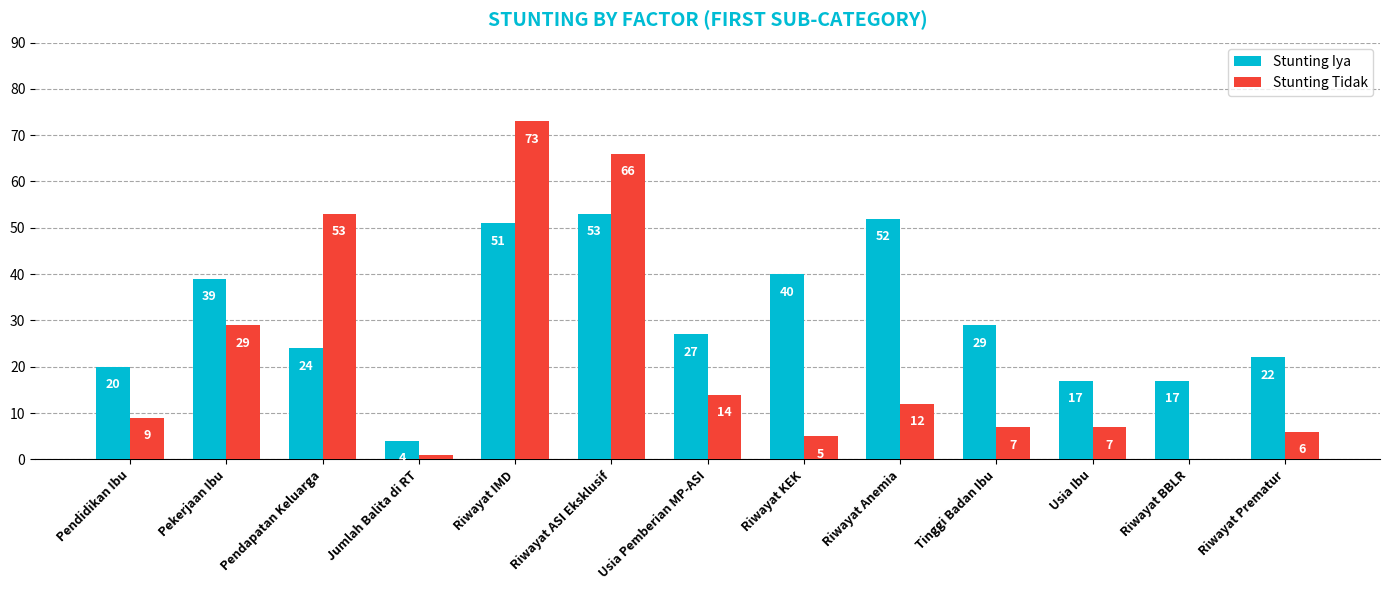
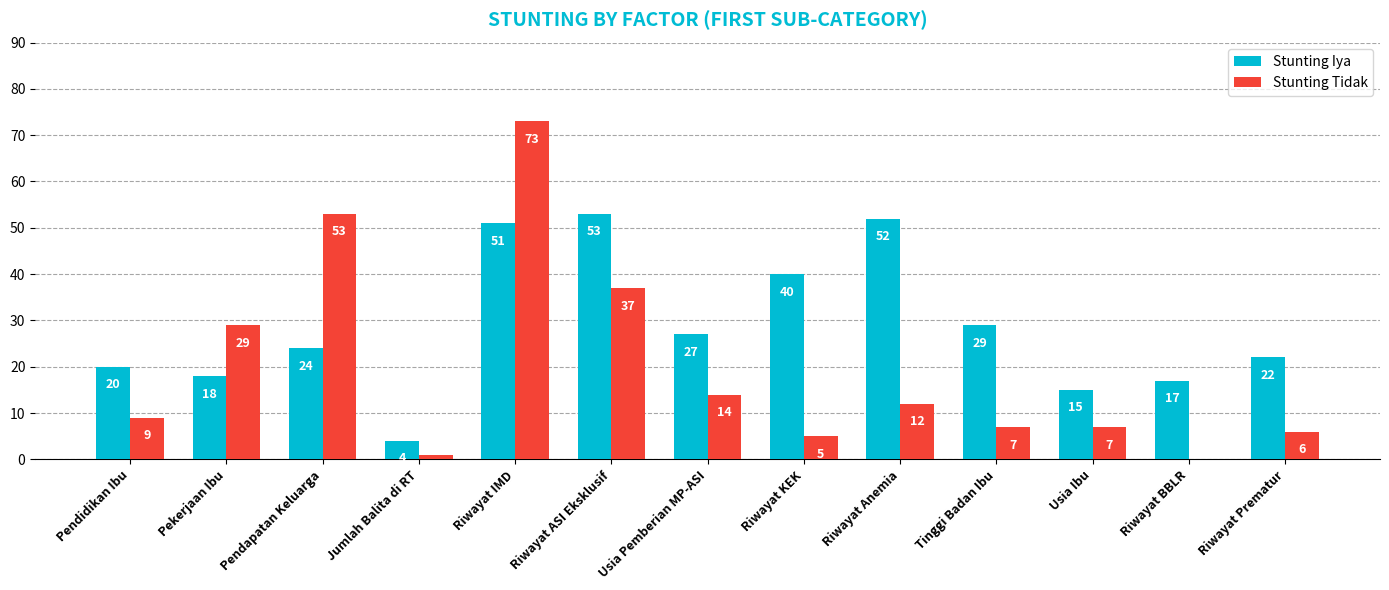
Stunting Iya, Pekerjaan Ibu: 39 -> 18
Stunting Tidak, Riwayat ASI Eksklusif: 66 -> 37
Stunting Iya, Usia Ibu: 17 -> 15
